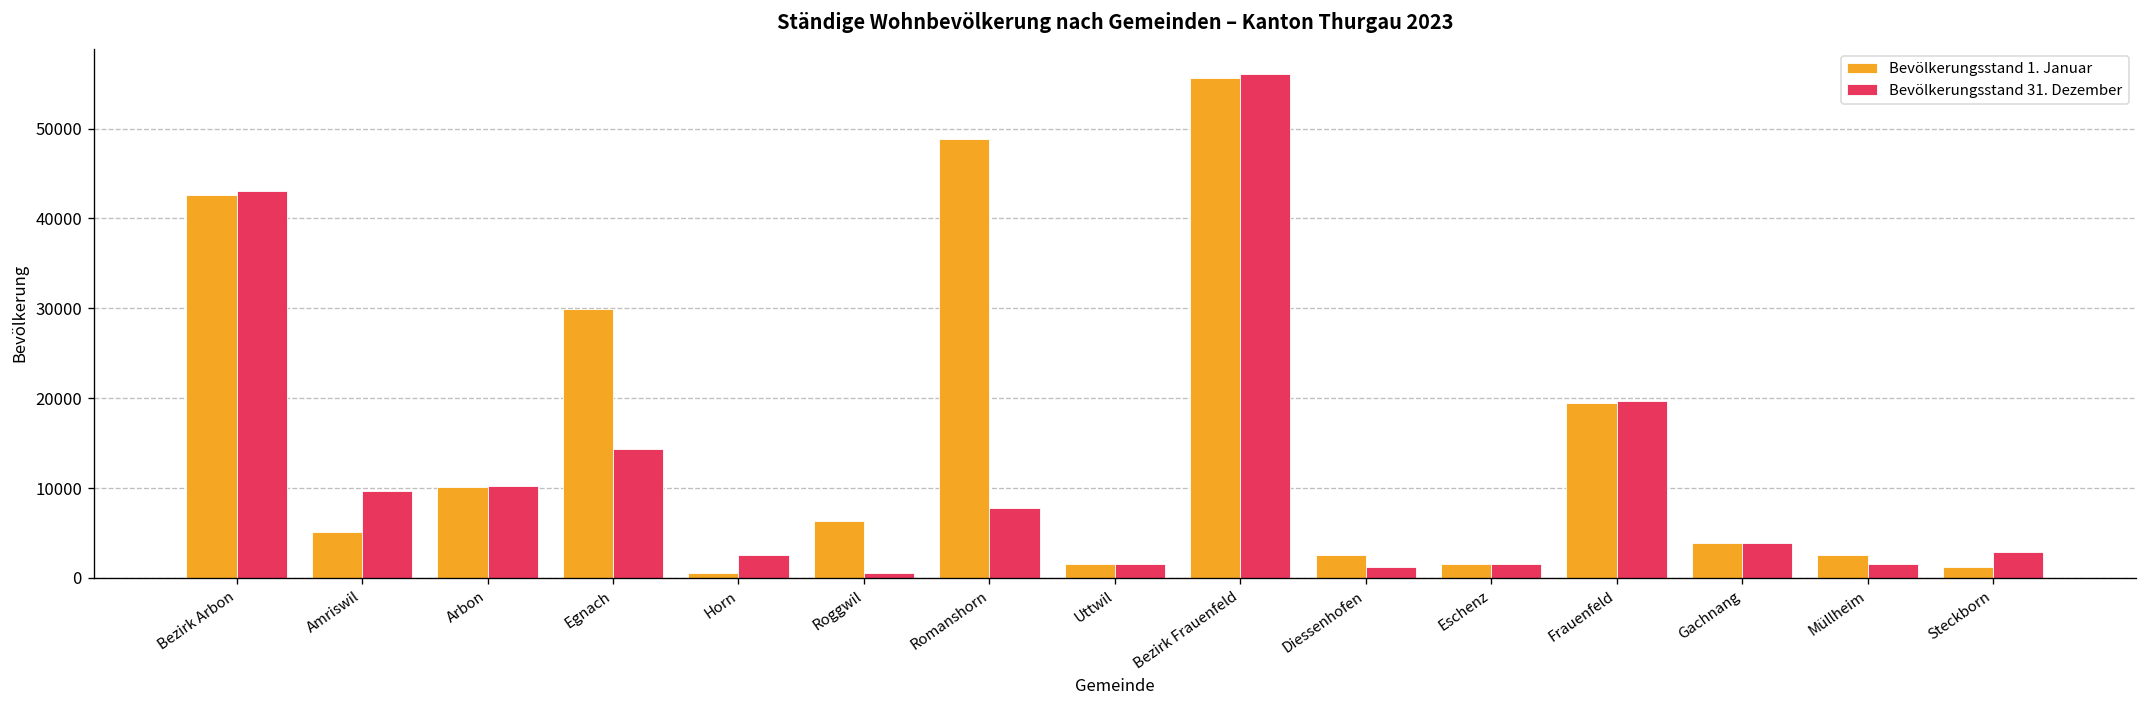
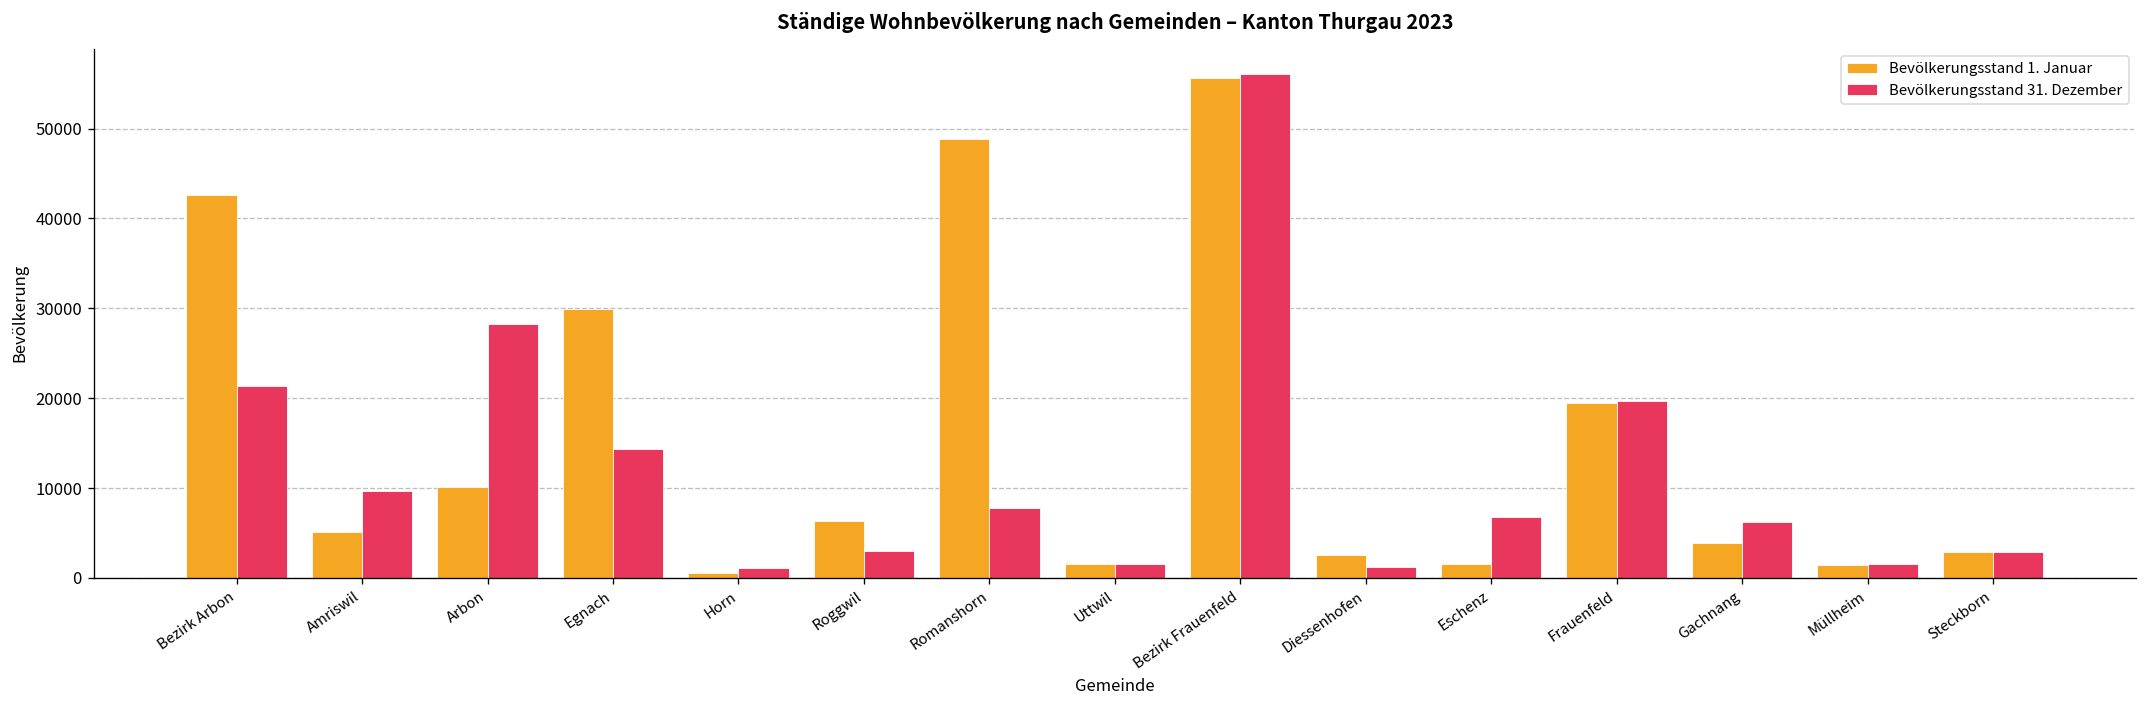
Bevölkerungsstand 31. Dezember, Bezirk Arbon: 43000 -> 21000
Bevölkerungsstand 31. Dezember, Arbon: 10000 -> 28000
Bevölkerungsstand 31. Dezember, Horn: 3000 -> 1000
Bevölkerungsstand 31. Dezember, Roggwil: 1000 -> 3000
Bevölkerungsstand 31. Dezember, Eschenz: 2000 -> 7000
Bevölkerungsstand 31. Dezember, Gachnang: 4000 -> 6000
Bevölkerungsstand 1. Januar, Müllheim: 3000 -> 1000
Bevölkerungsstand 1. Januar, Steckborn: 1000 -> 3000
